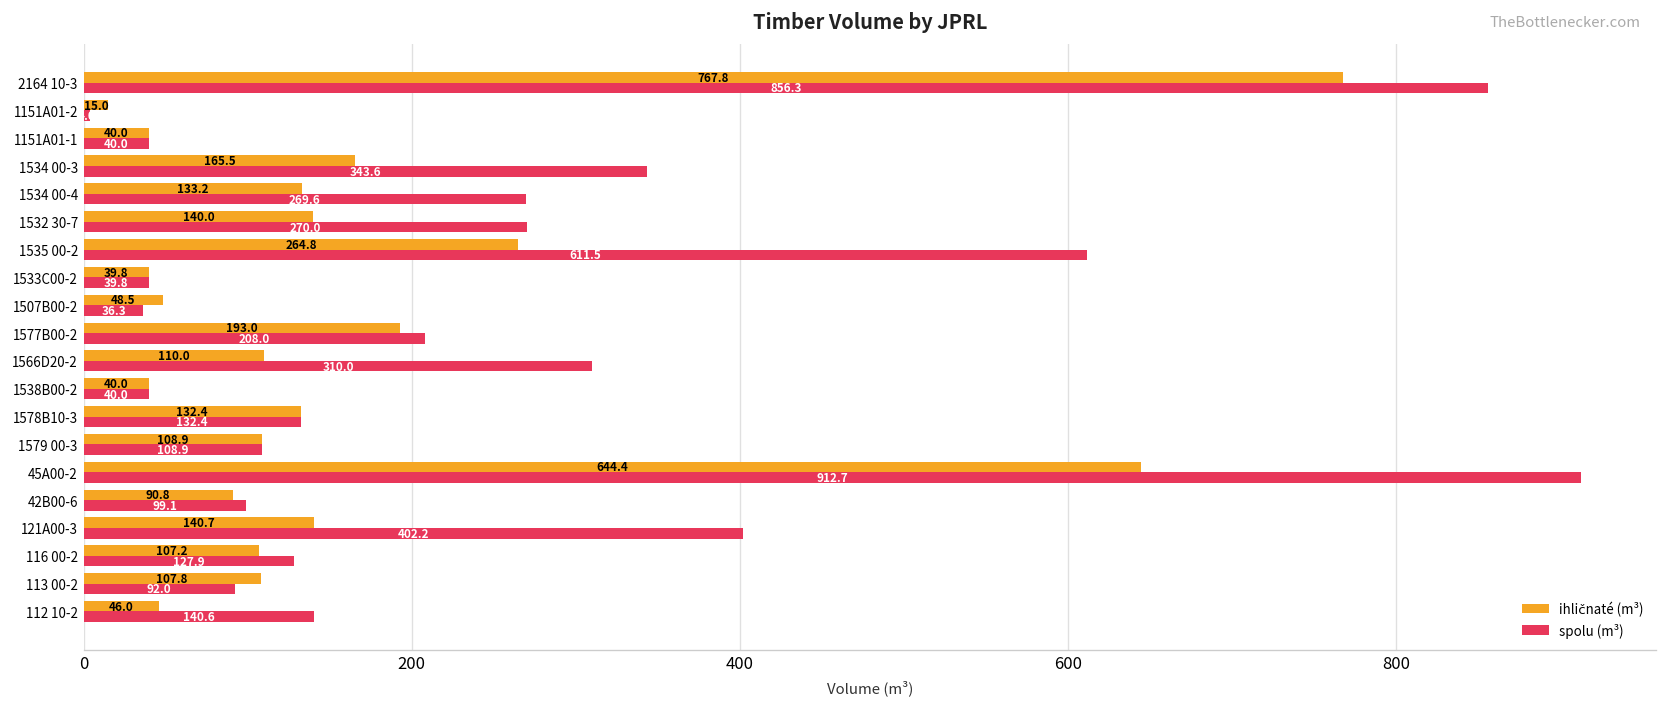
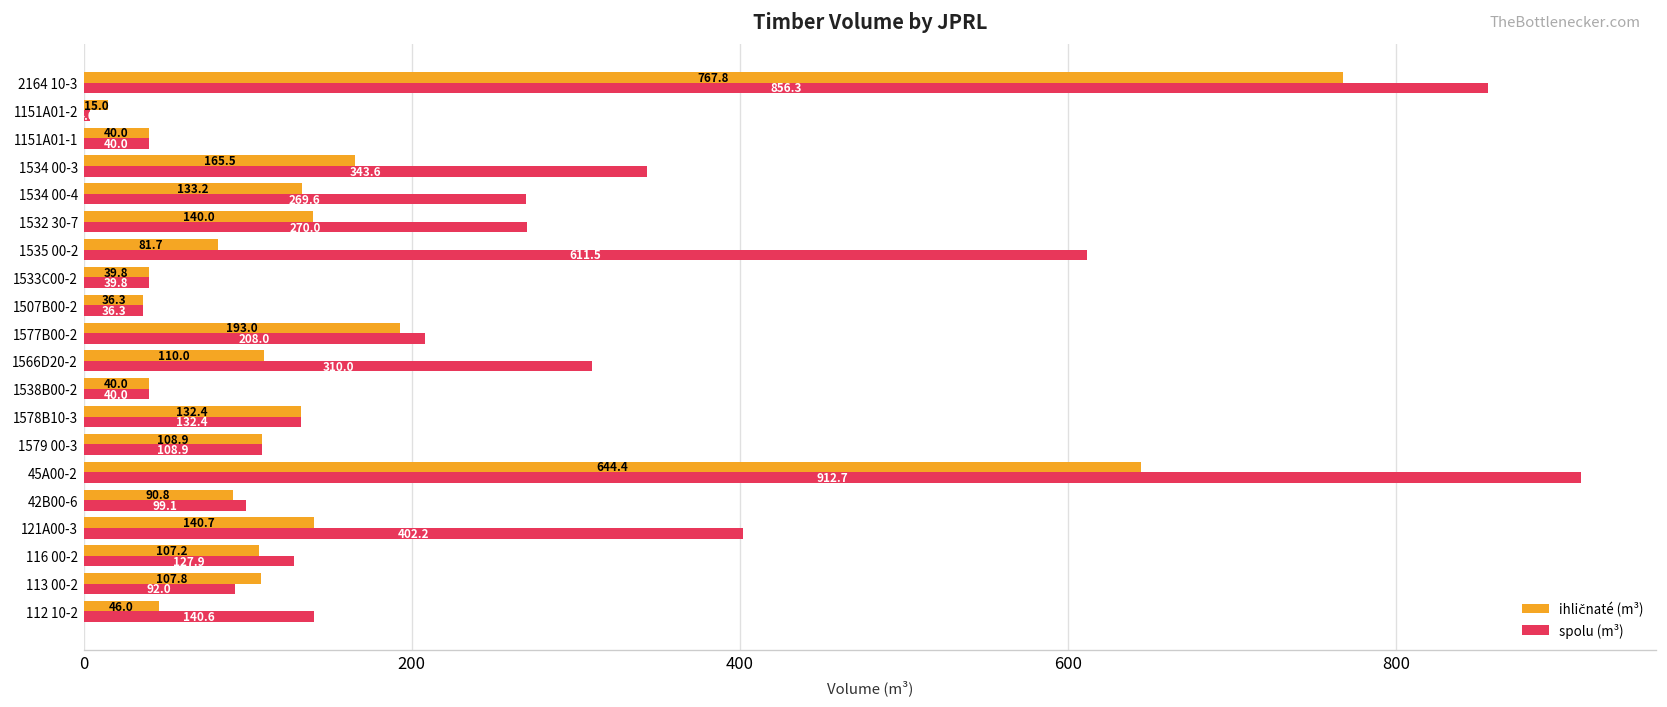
ihličnaté (m³), 1535 00-2: 264.8 -> 81.7
ihličnaté (m³), 1507B00-2: 48.5 -> 36.3
